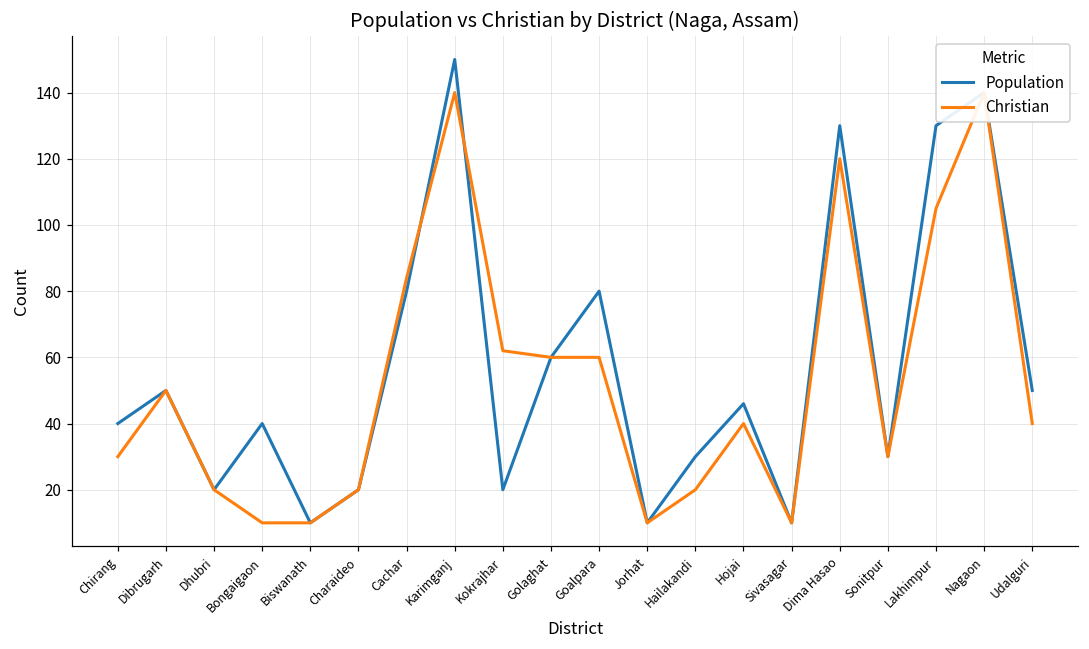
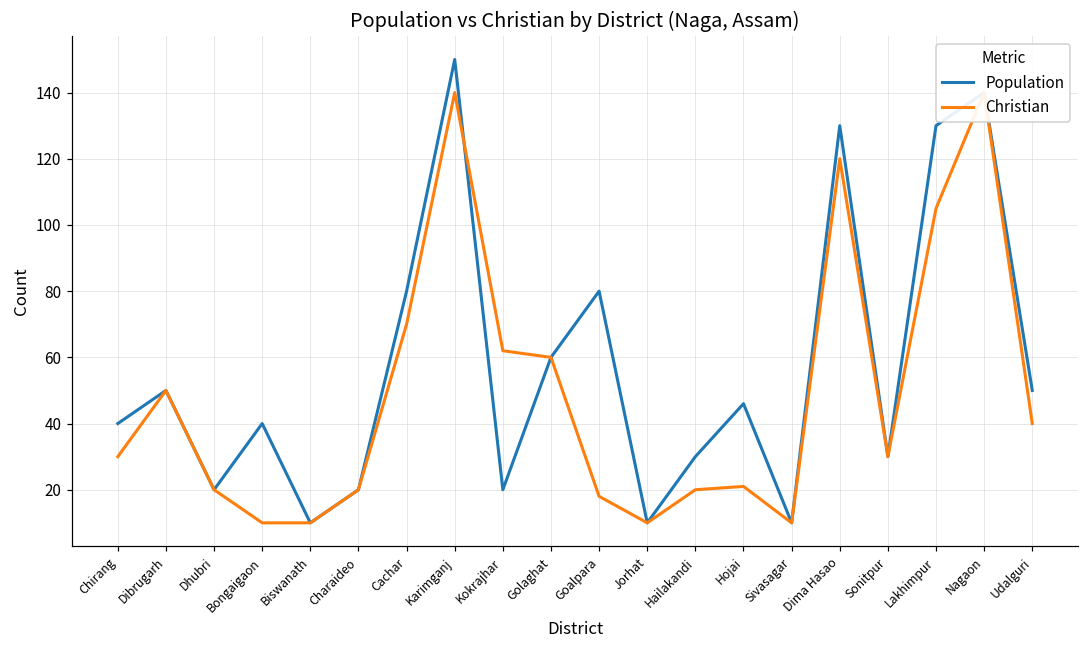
Christian, Cachar: 84 -> 70
Christian, Goalpara: 60 -> 18
Christian, Hojai: 40 -> 21
